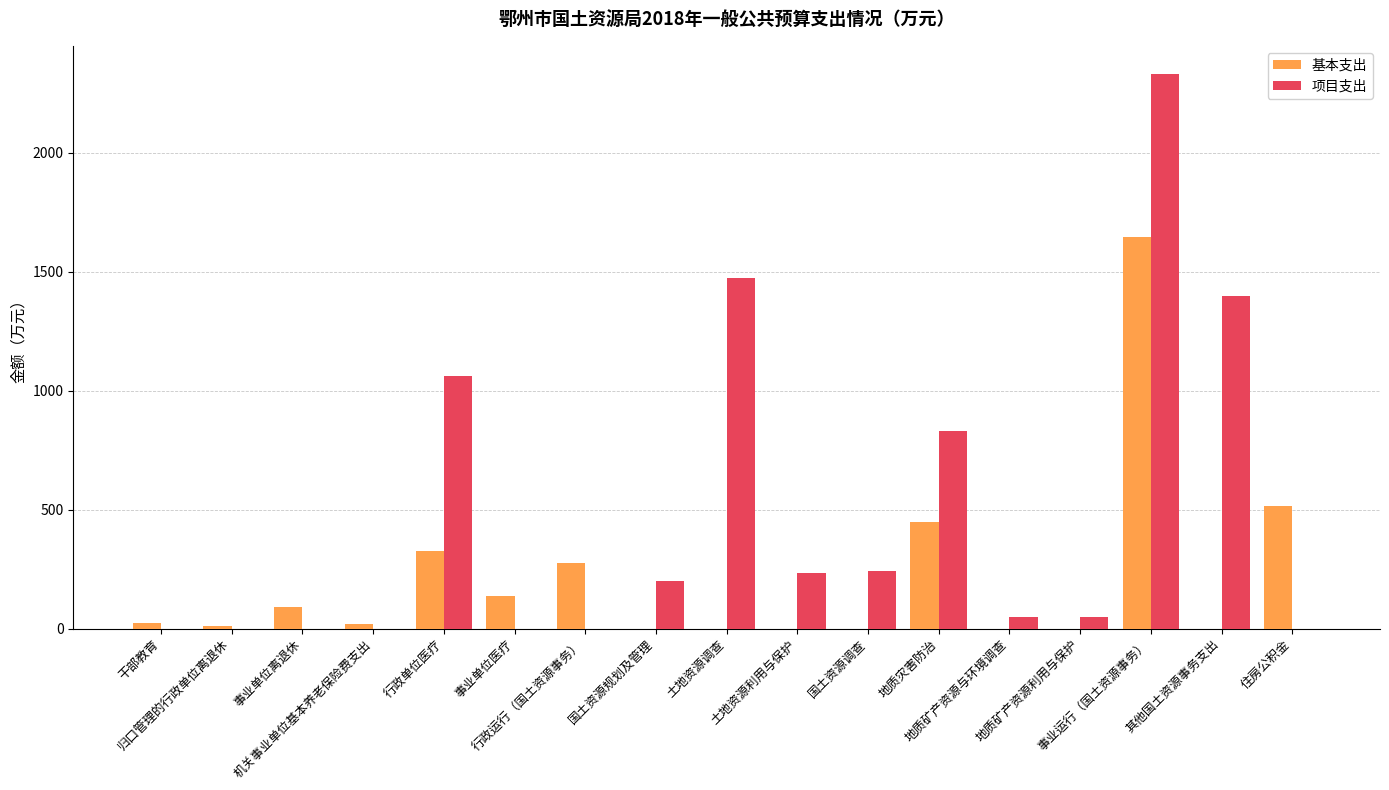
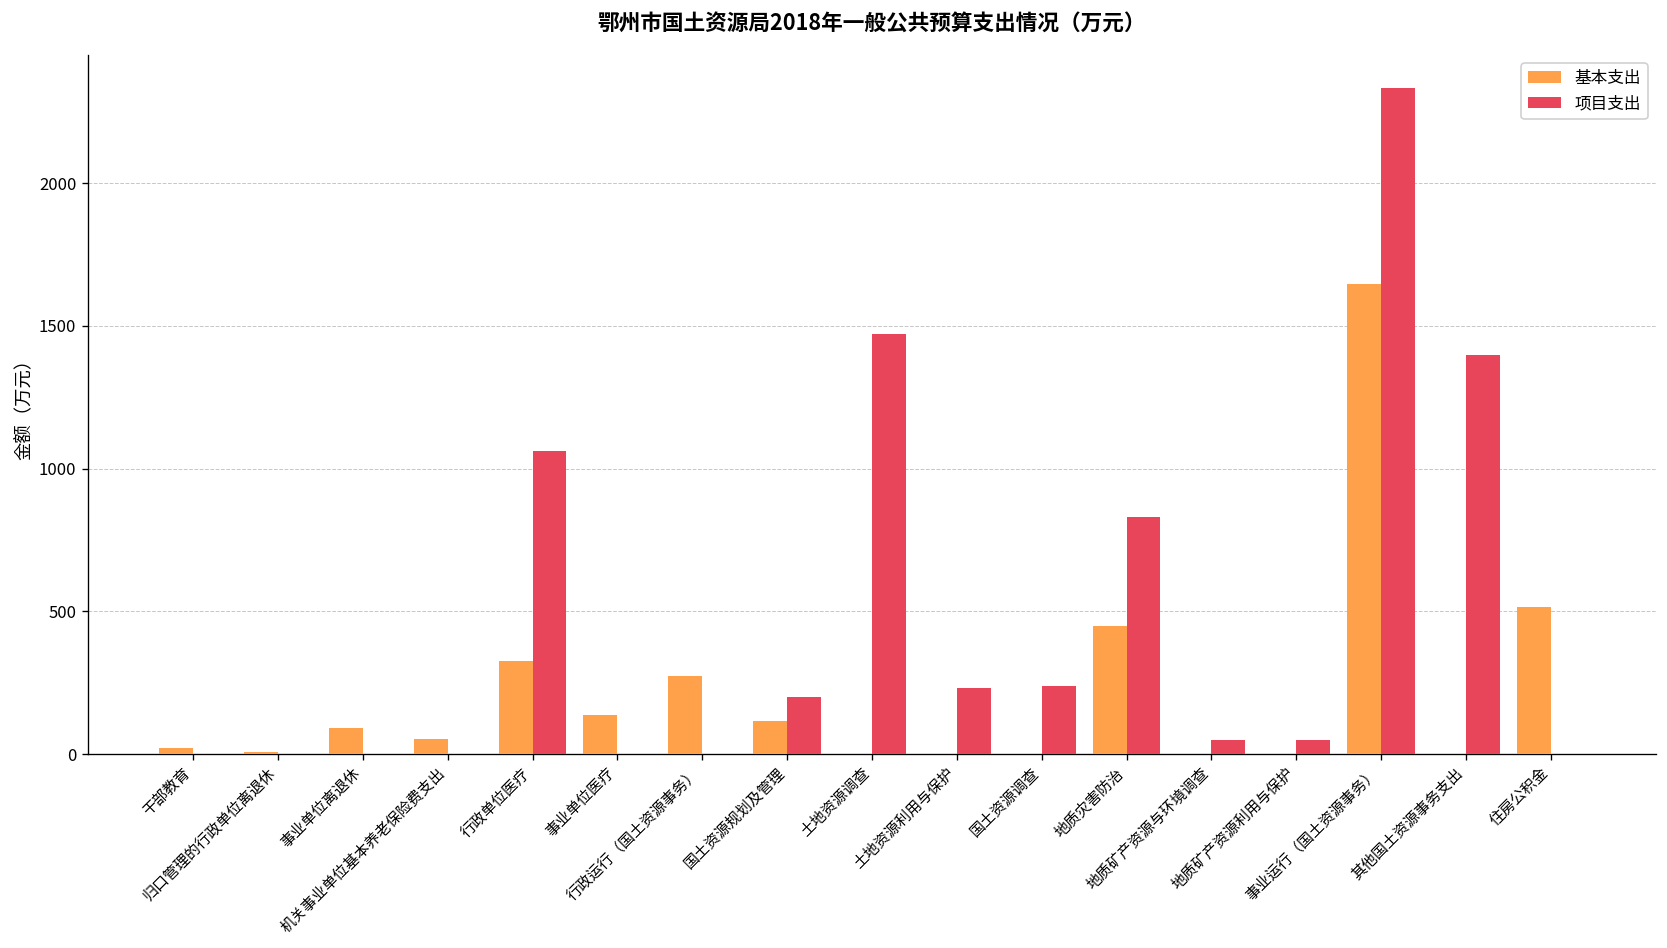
基本支出, 机关事业单位基本养老保险费支出: 20 -> 50
基本支出, 国土资源规划及管理: 0 -> 120
